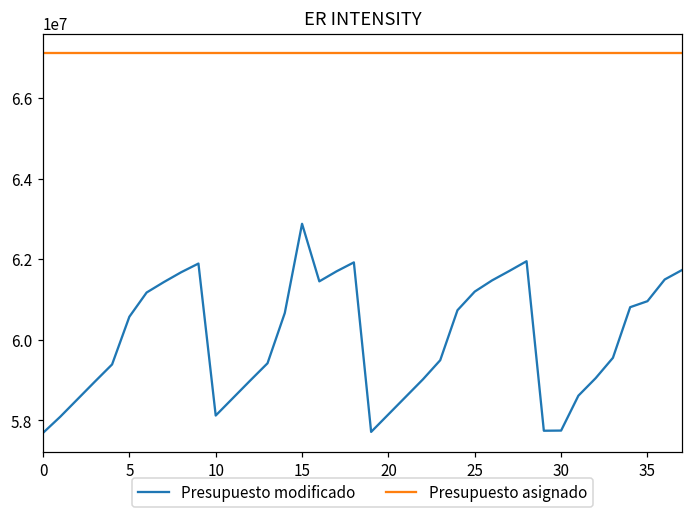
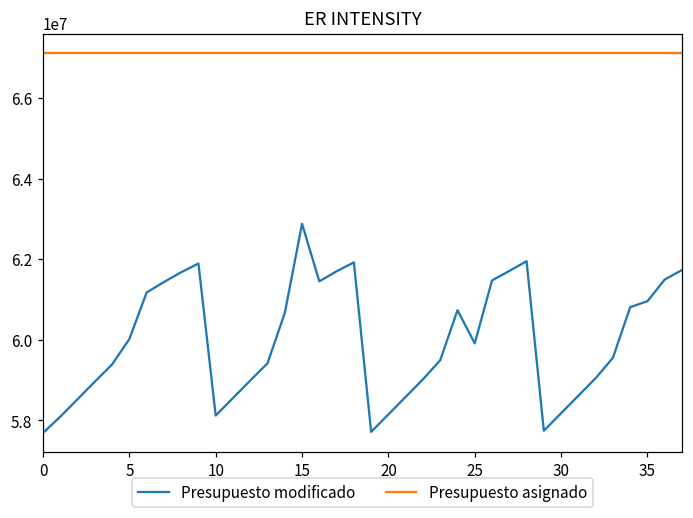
Presupuesto modificado, 5: 60600000 -> 60000000
Presupuesto modificado, 25: 61200000 -> 59900000
Presupuesto modificado, 30: 57700000 -> 58200000
